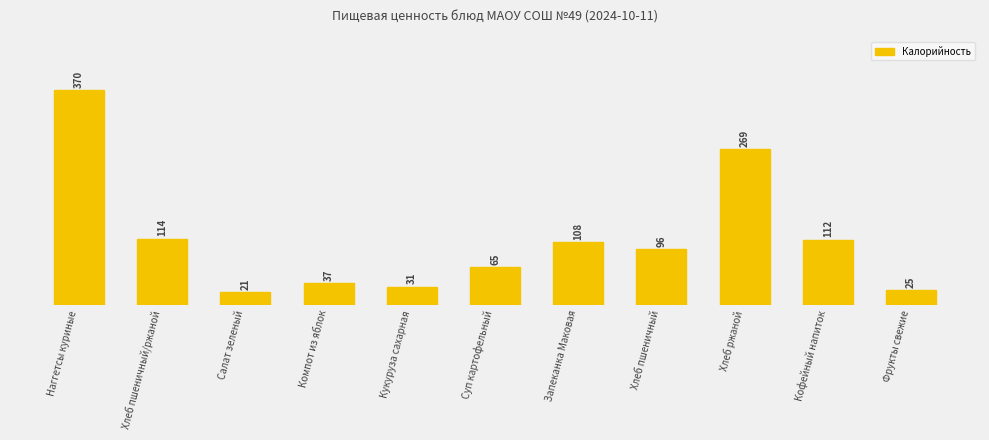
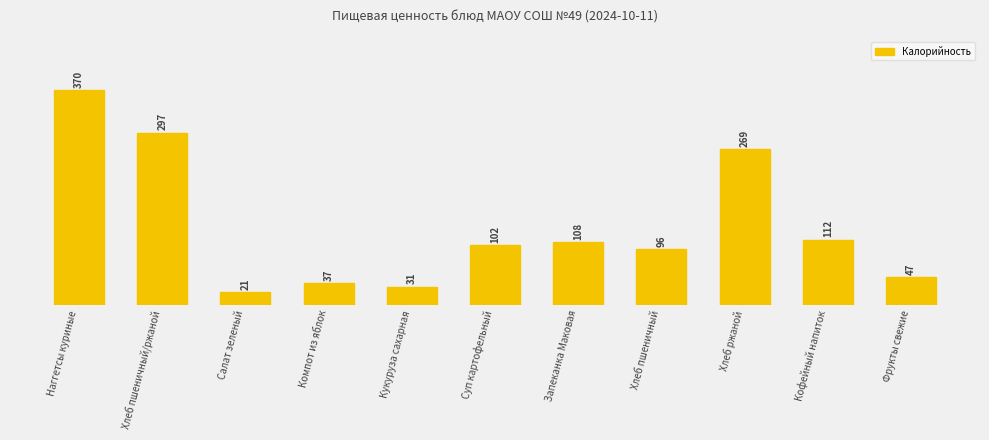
Хлеб пшеничный/ржаной: 114 -> 297
Суп картофельный: 65 -> 102
Фрукты свежие: 25 -> 47
